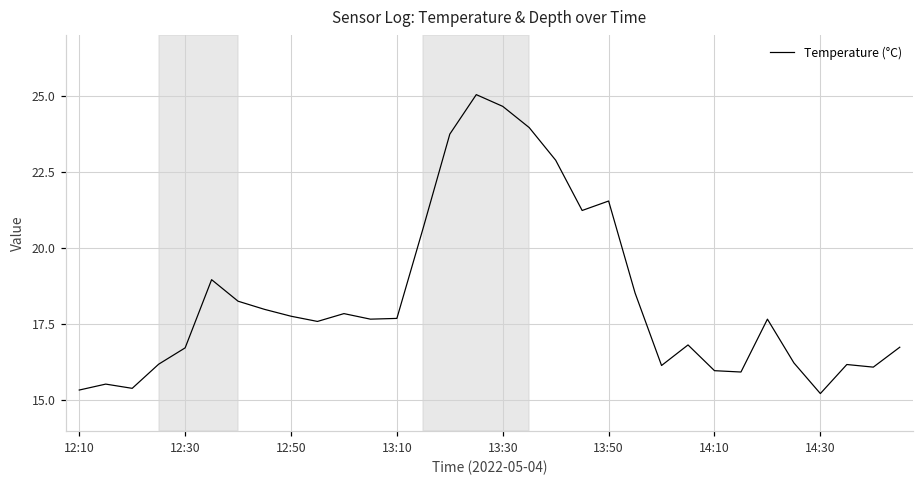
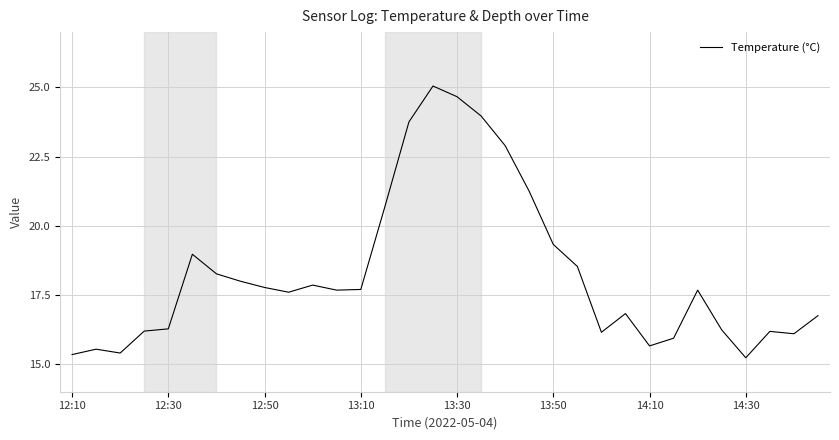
12:30: 16.7 -> 16.3
13:50: 21.6 -> 19.3
14:10: 16.0 -> 15.7
